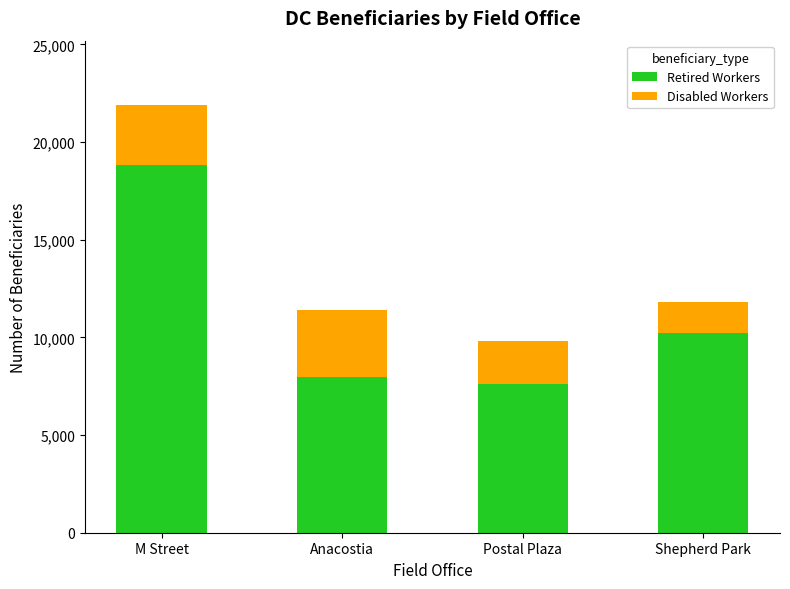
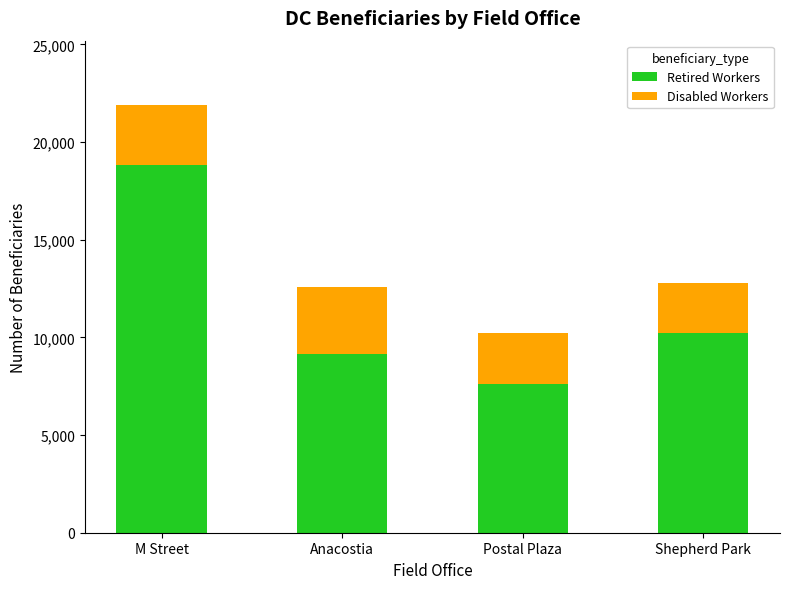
Retired Workers, Anacostia: 8,000 -> 9,200
Disabled Workers, Postal Plaza: 2,200 -> 2,600
Disabled Workers, Shepherd Park: 1,500 -> 2,500
